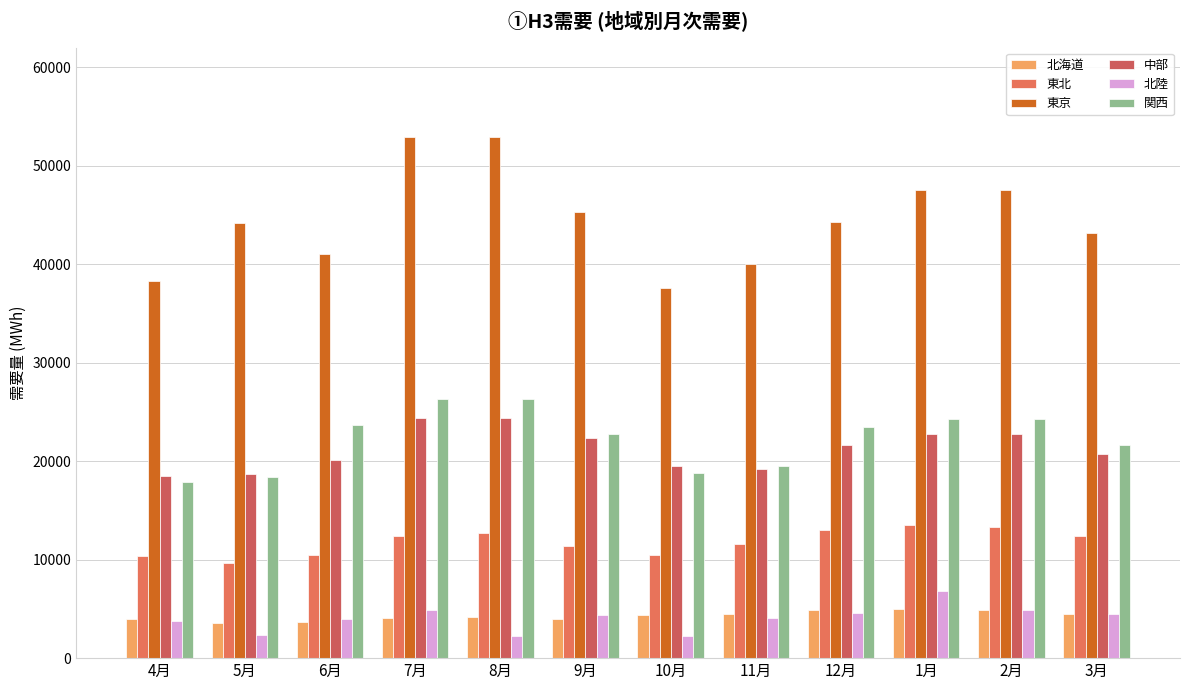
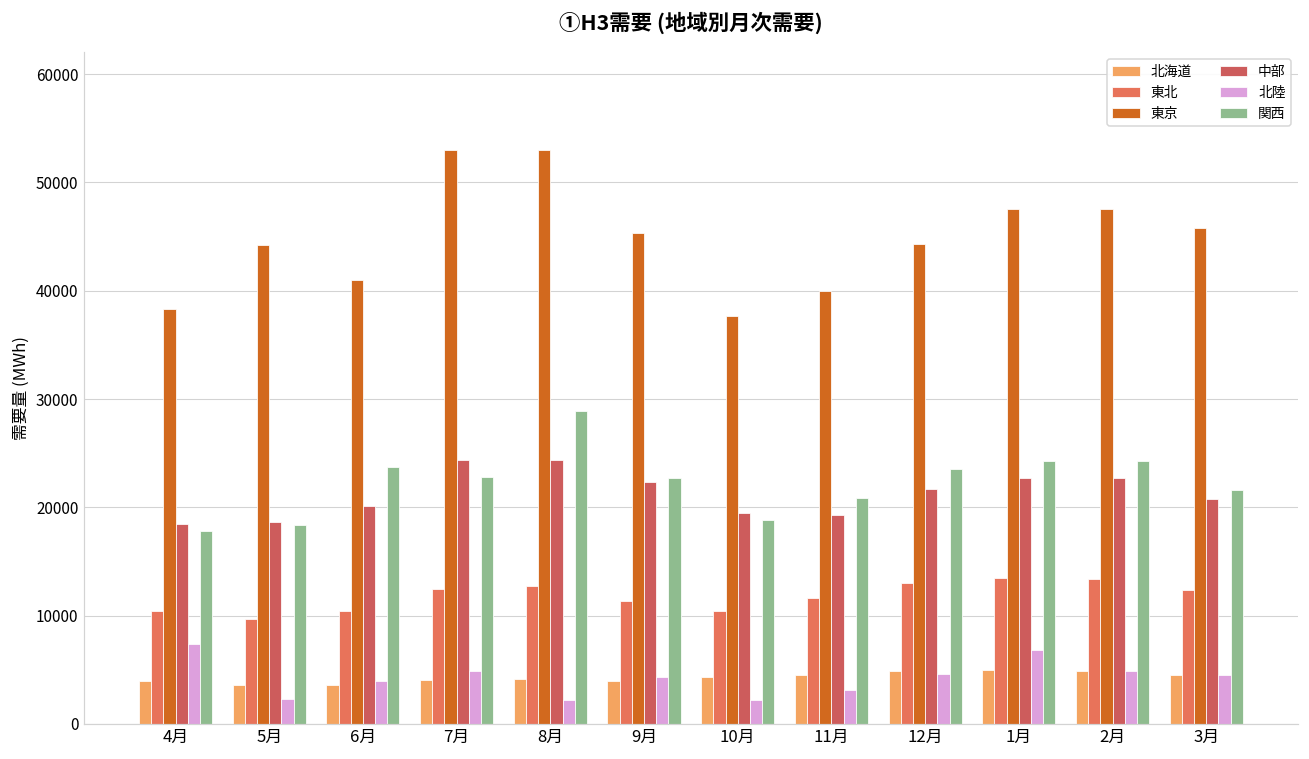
北陸, 4月: 4000 -> 7000
関西, 7月: 26000 -> 23000
関西, 8月: 26000 -> 29000
北陸, 11月: 4000 -> 3000
関西, 11月: 20000 -> 21000
東京, 3月: 43000 -> 46000
